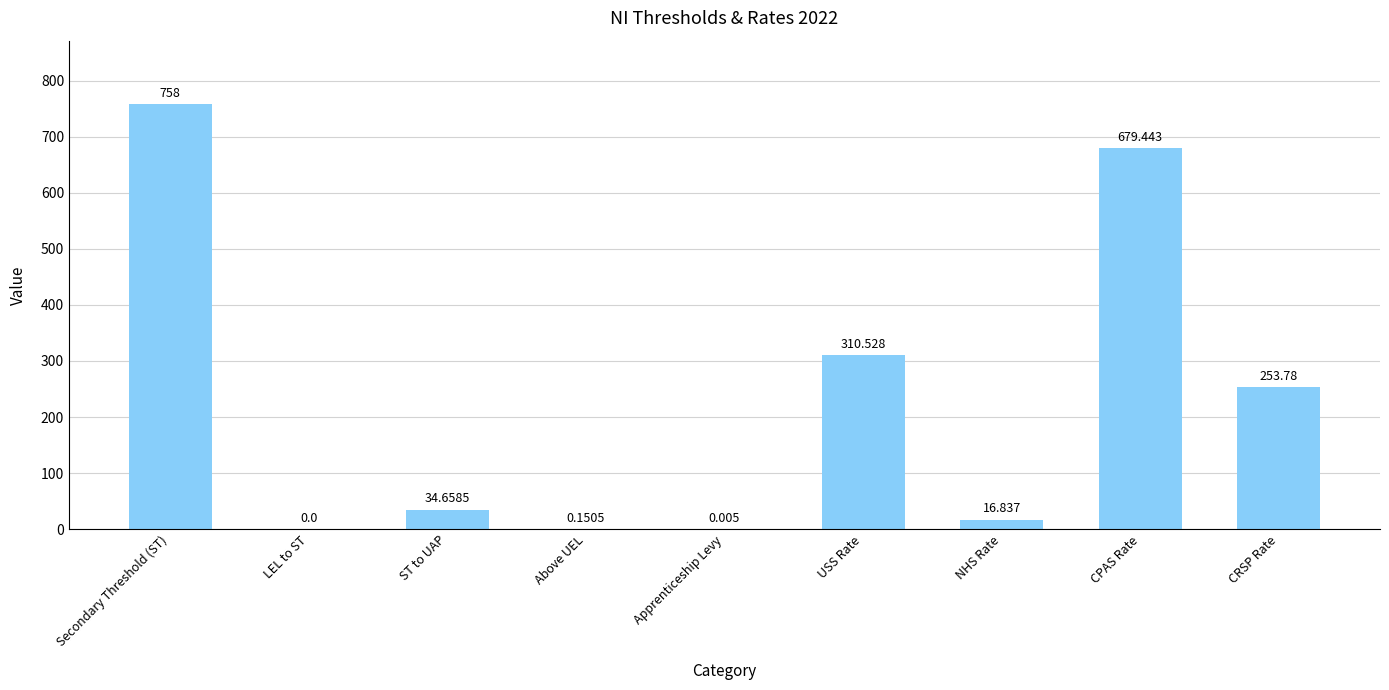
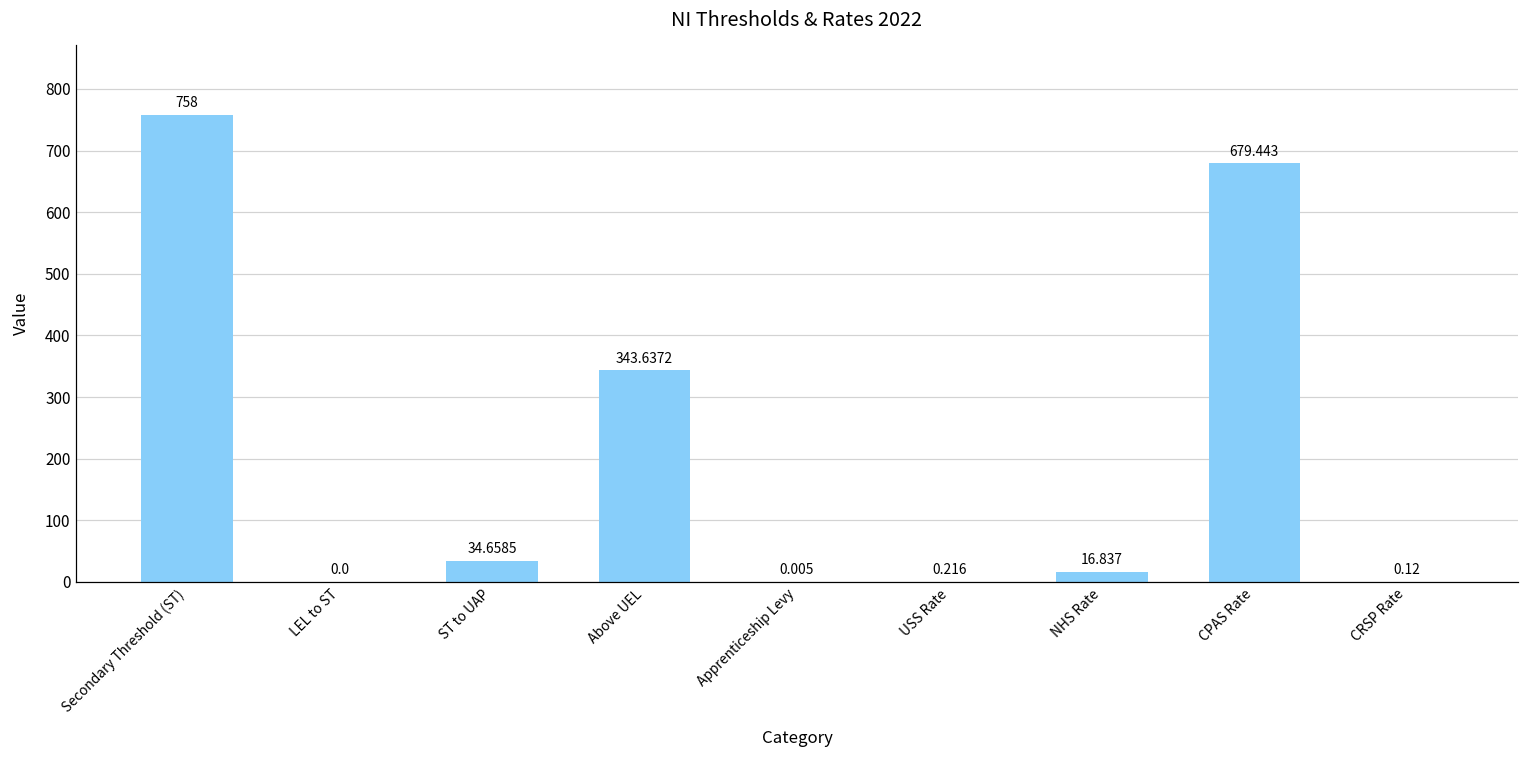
Above UEL: 0.1505 -> 343.6372
USS Rate: 310.528 -> 0.216
CRSP Rate: 253.78 -> 0.12
